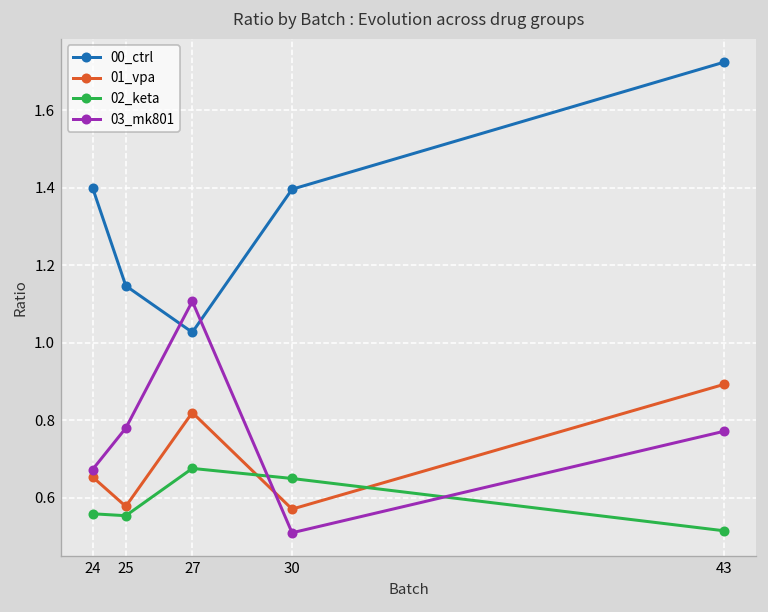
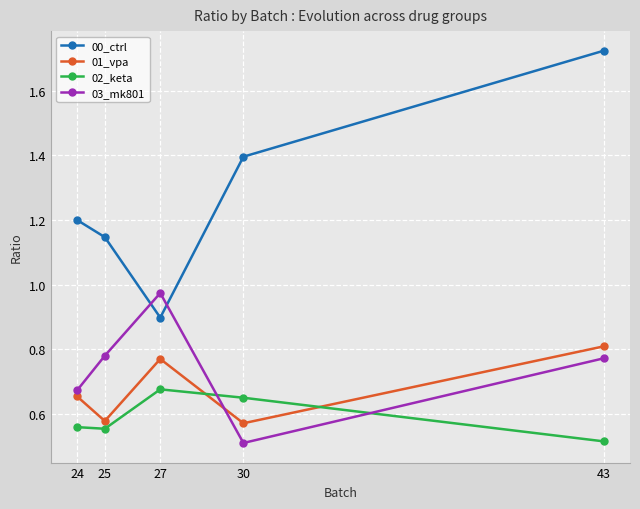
00_ctrl, 24: 1.4 -> 1.2
00_ctrl, 27: 1.03 -> 0.90
01_vpa, 27: 0.82 -> 0.77
03_mk801, 27: 1.11 -> 0.97
01_vpa, 43: 0.89 -> 0.81
